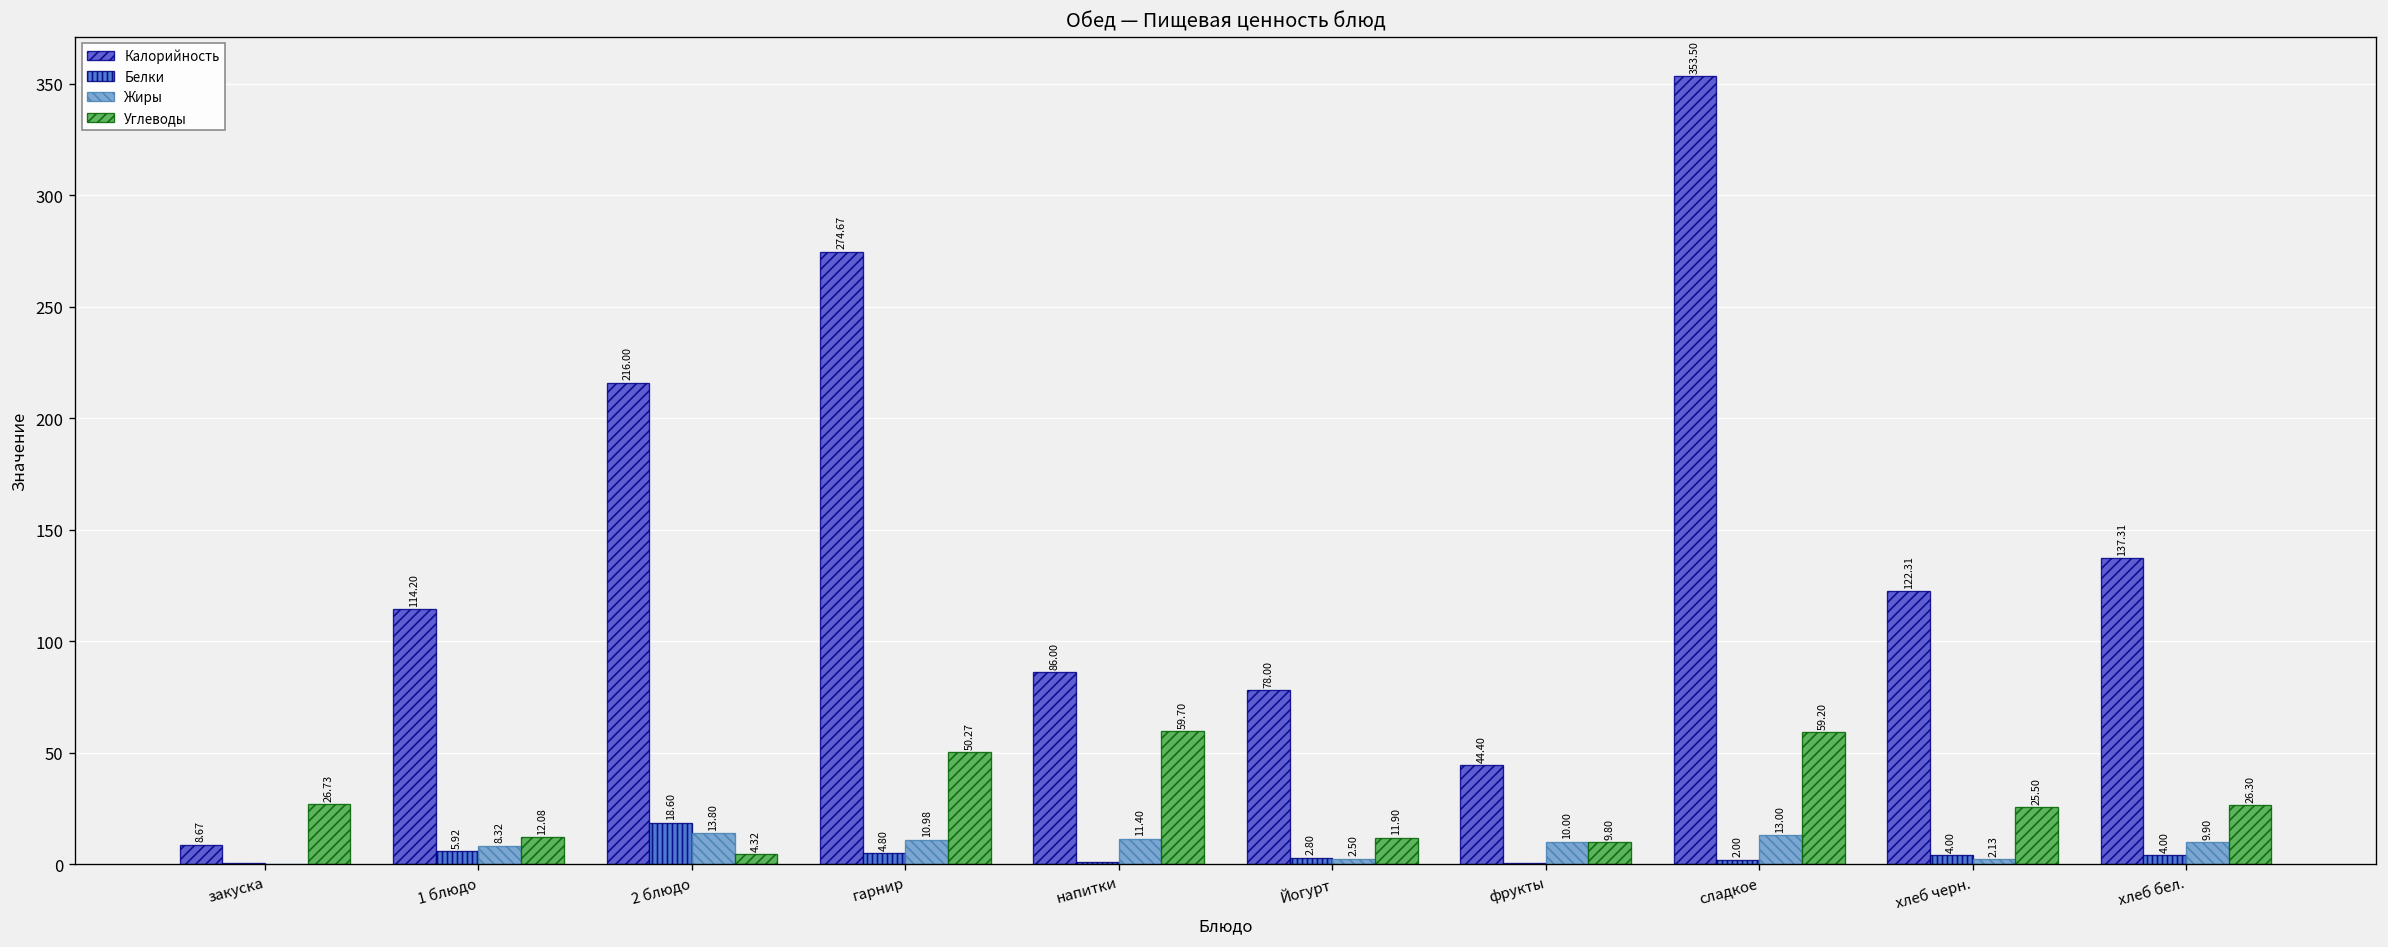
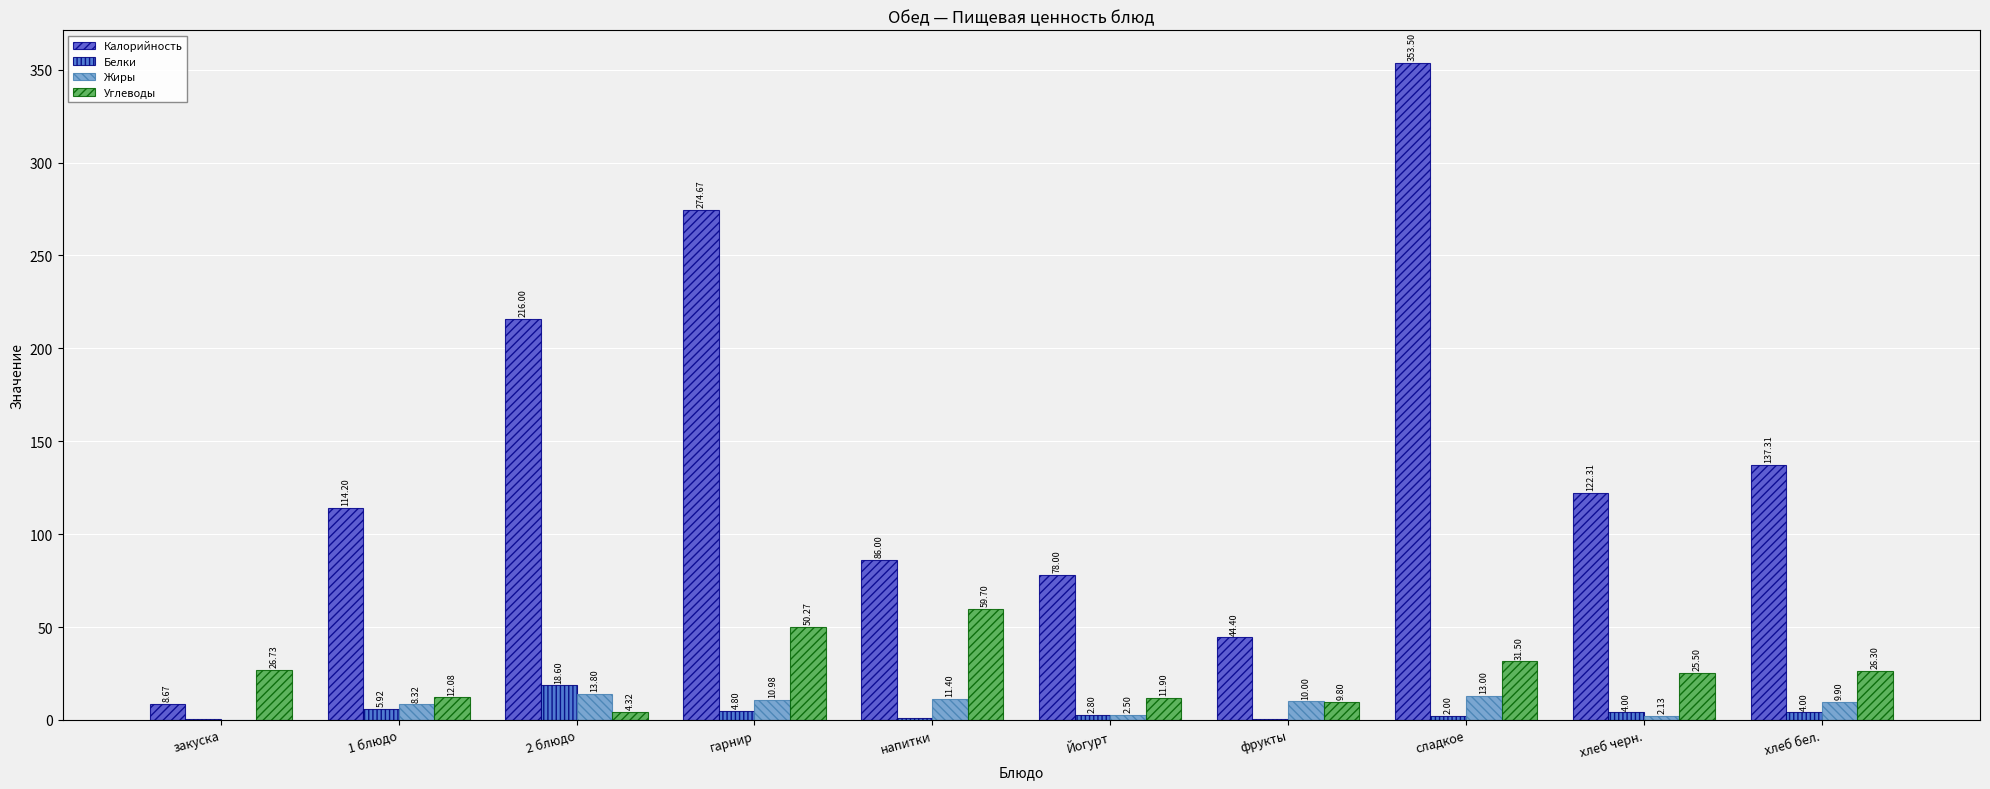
Углеводы, сладкое: 59.20 -> 31.50
